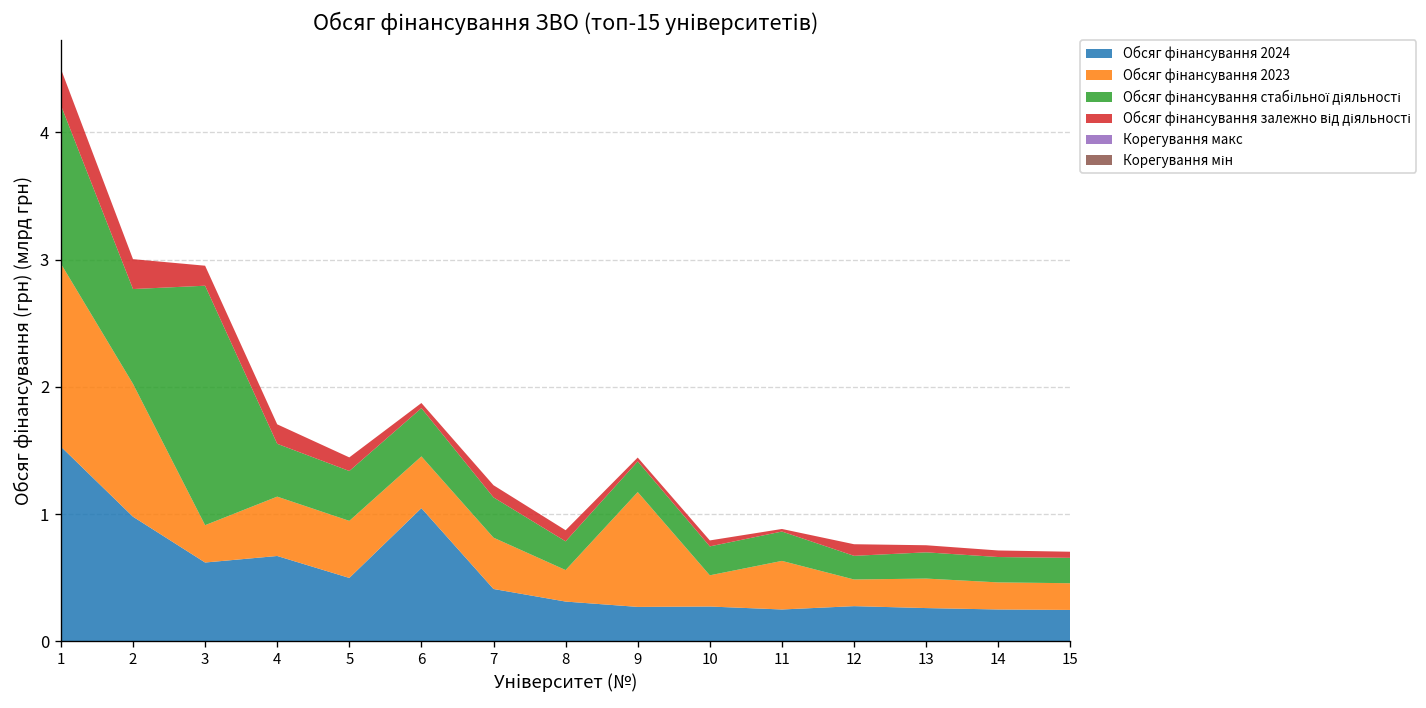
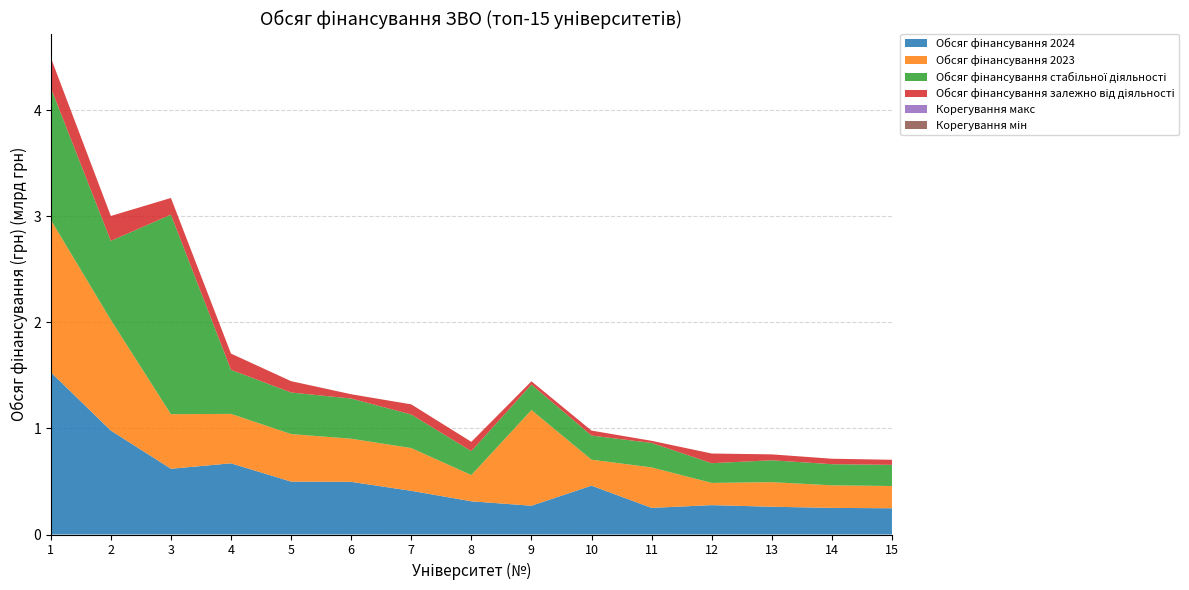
Обсяг фінансування 2023, 3: 0.29 -> 0.51
Обсяг фінансування 2024, 6: 1.05 -> 0.50
Обсяг фінансування 2024, 10: 0.27 -> 0.46
